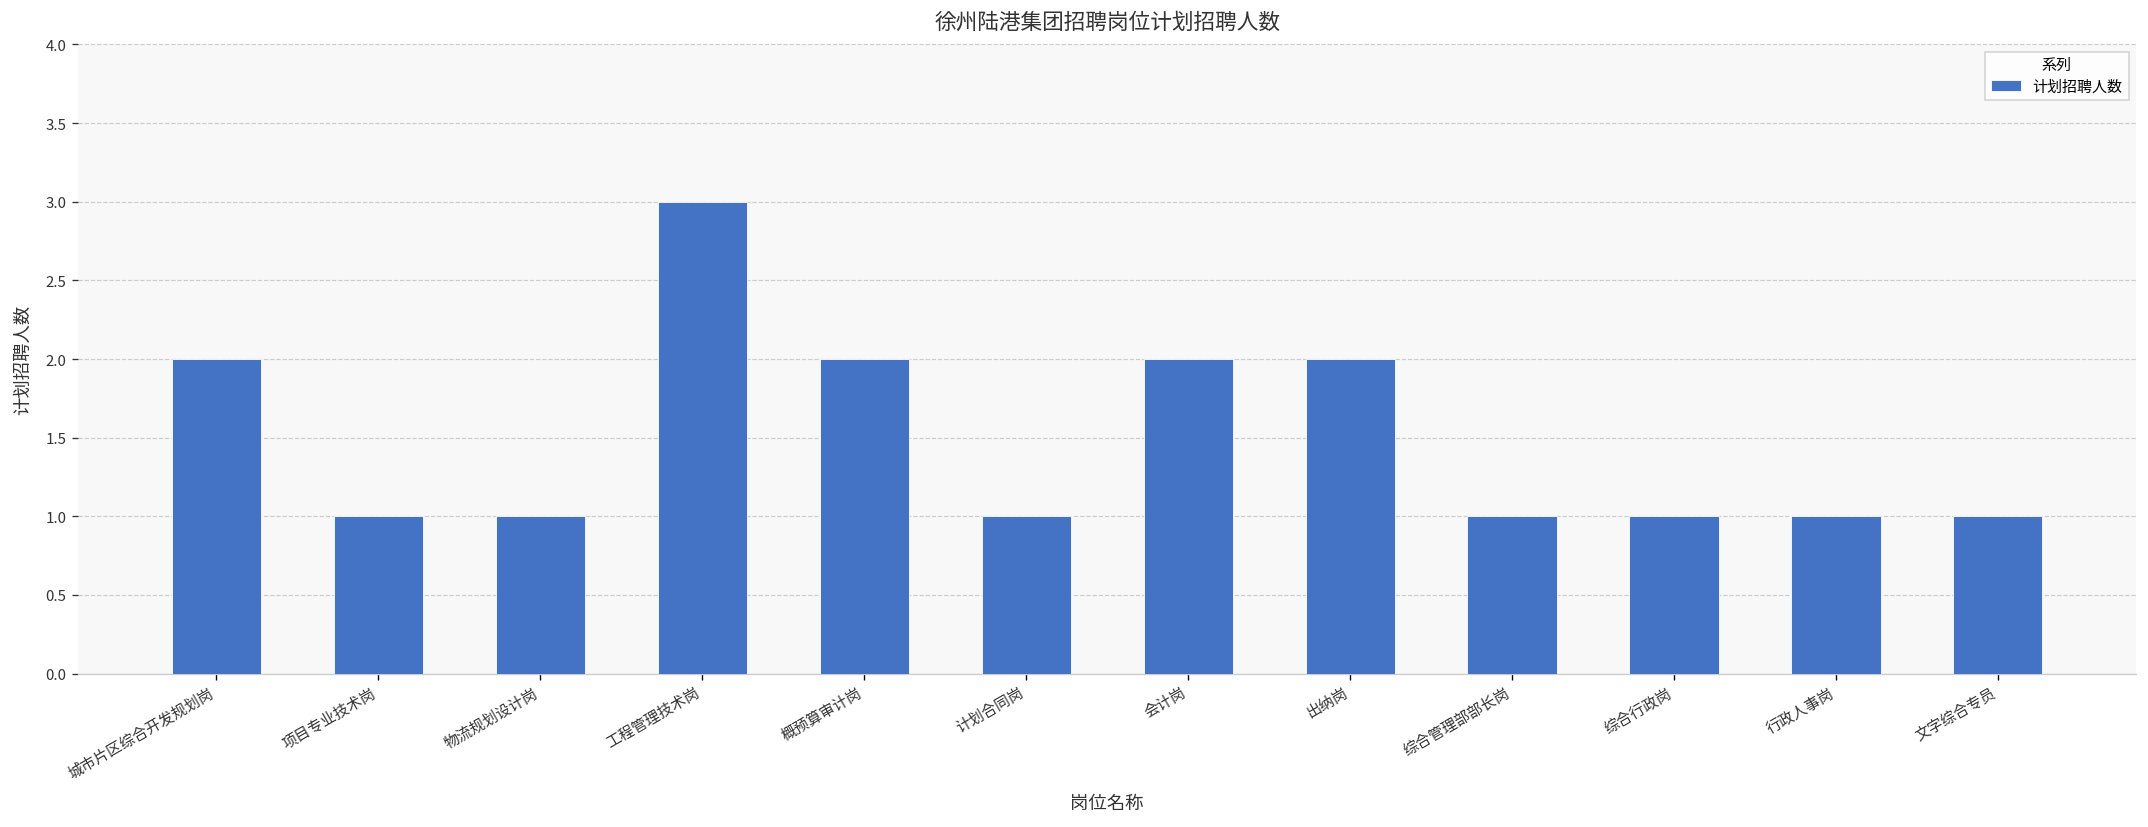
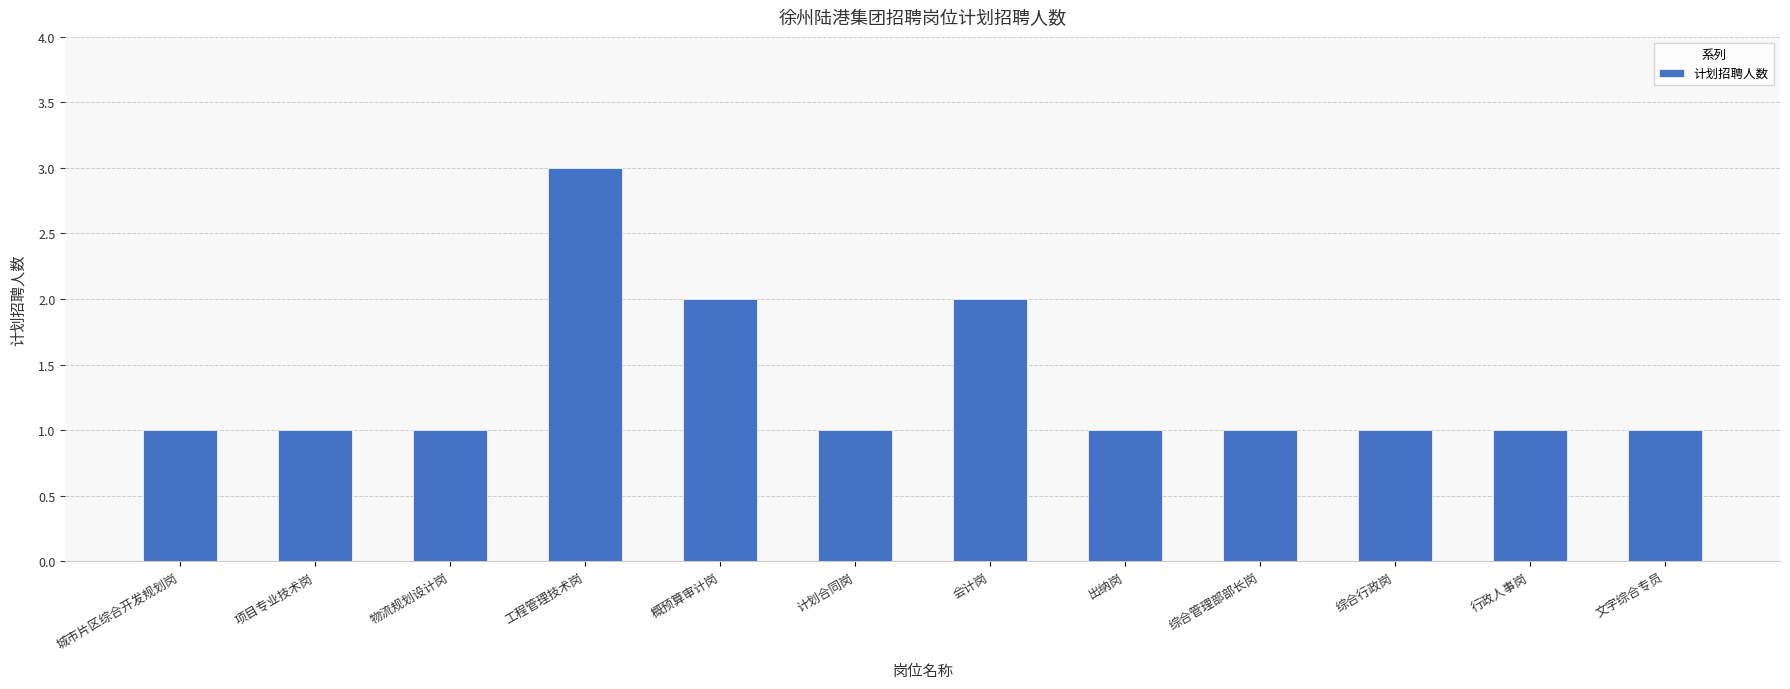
城市片区综合开发规划岗: 2 -> 1
出纳岗: 2 -> 1
